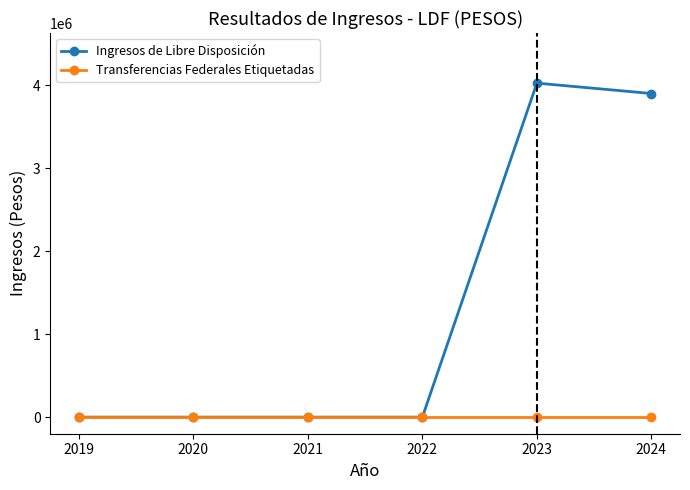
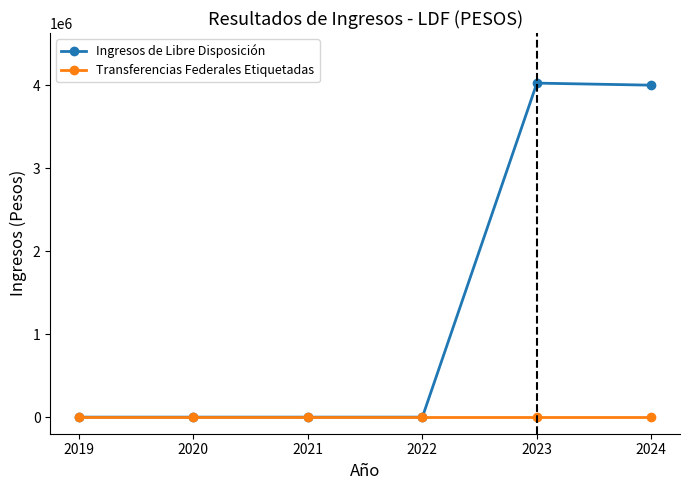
Ingresos de Libre Disposición, 2024: 3900000 -> 4000000
